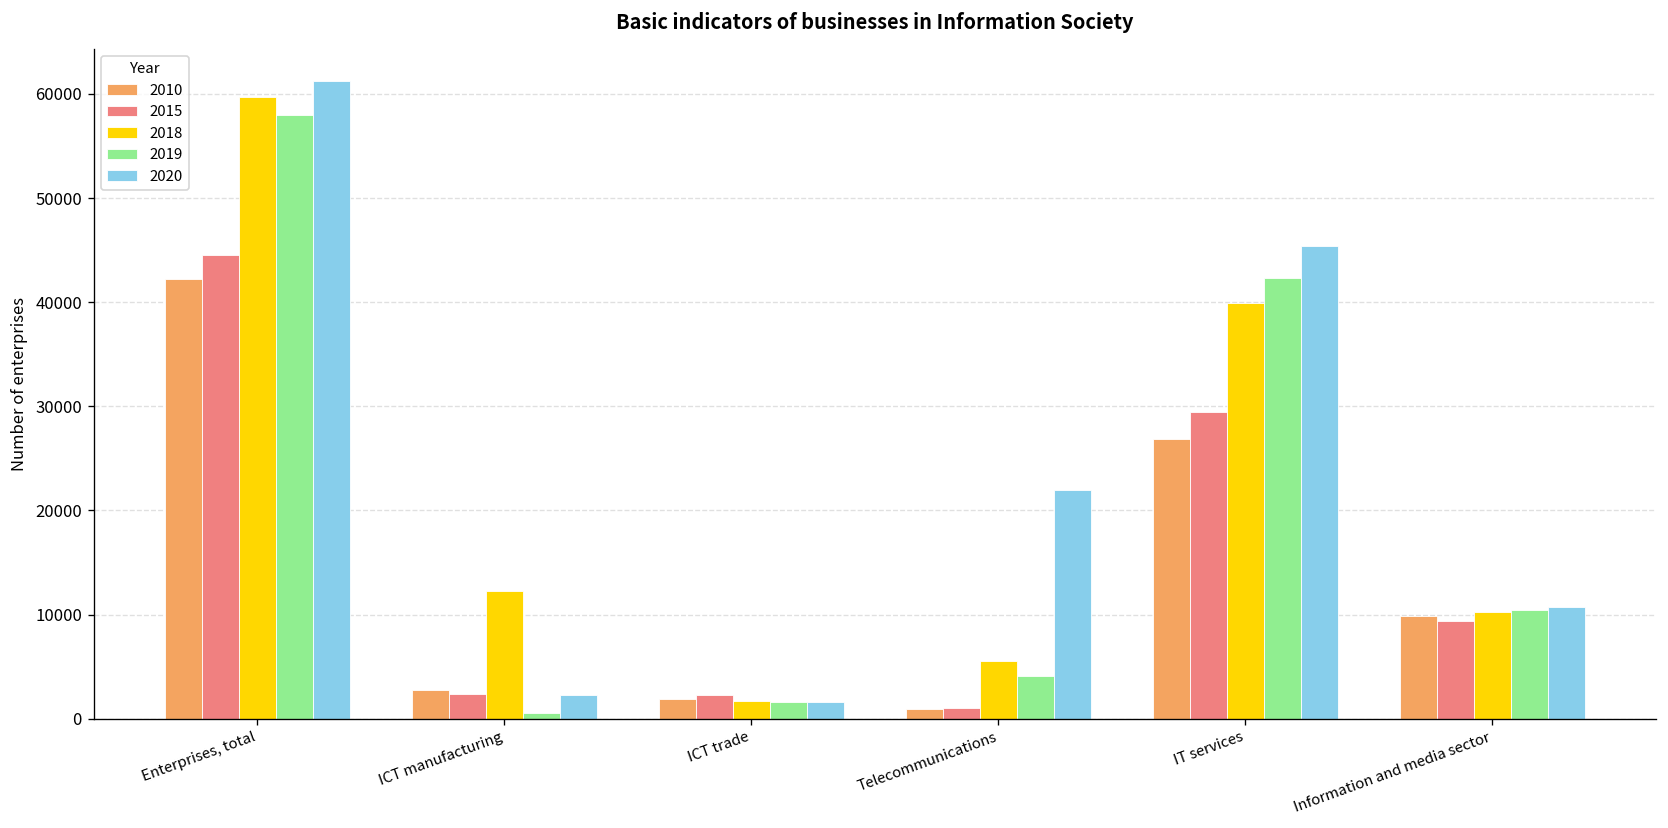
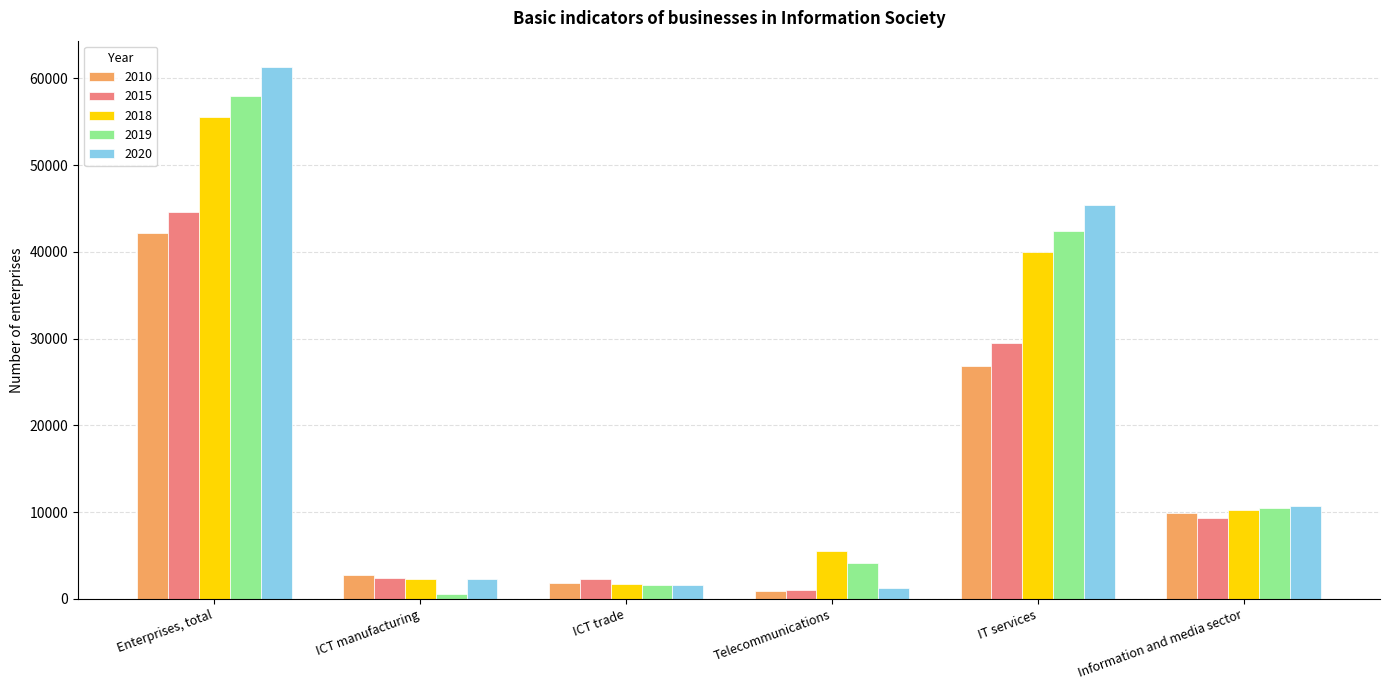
2018, Enterprises, total: 60000 -> 55000
2018, ICT manufacturing: 12000 -> 2000
2020, Telecommunications: 22000 -> 1000
